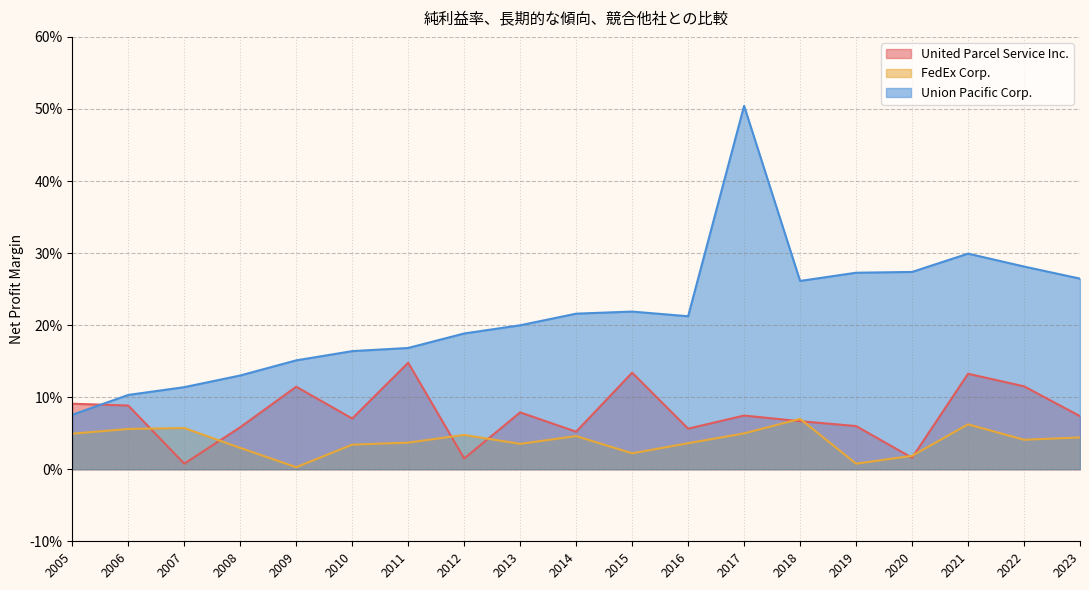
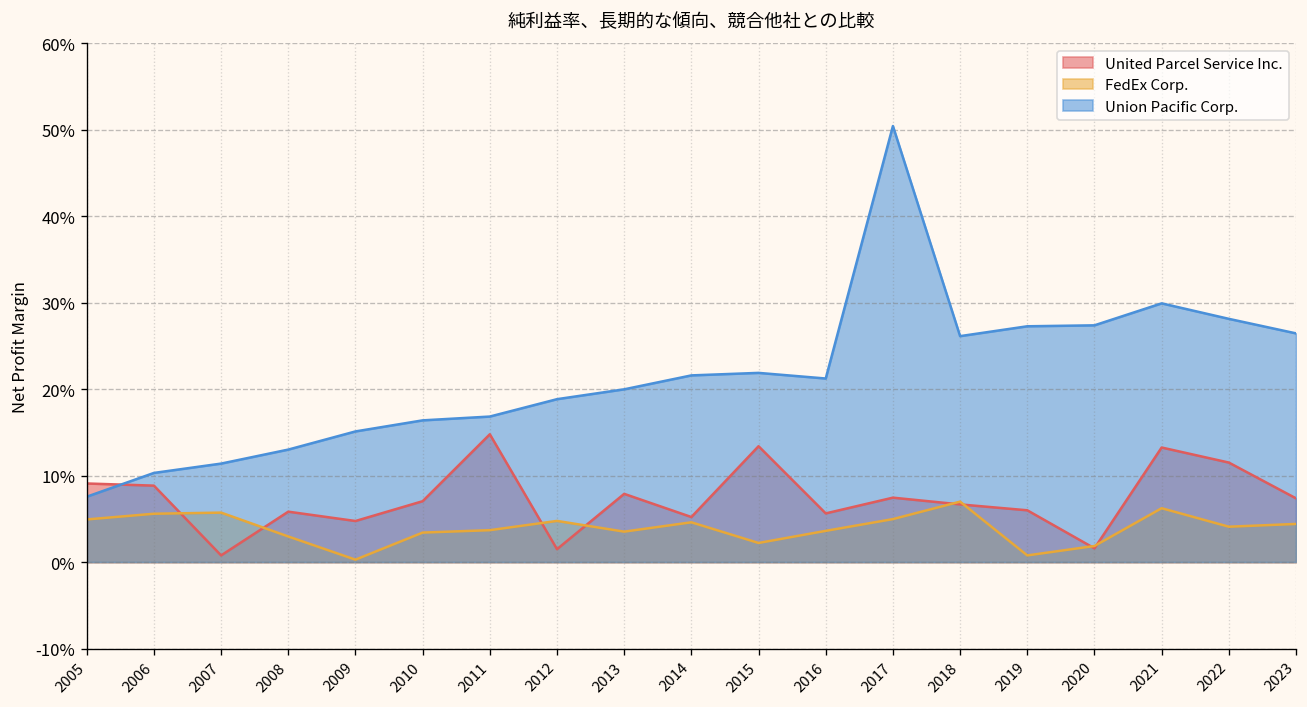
United Parcel Service Inc., 2009: 11% -> 5%
